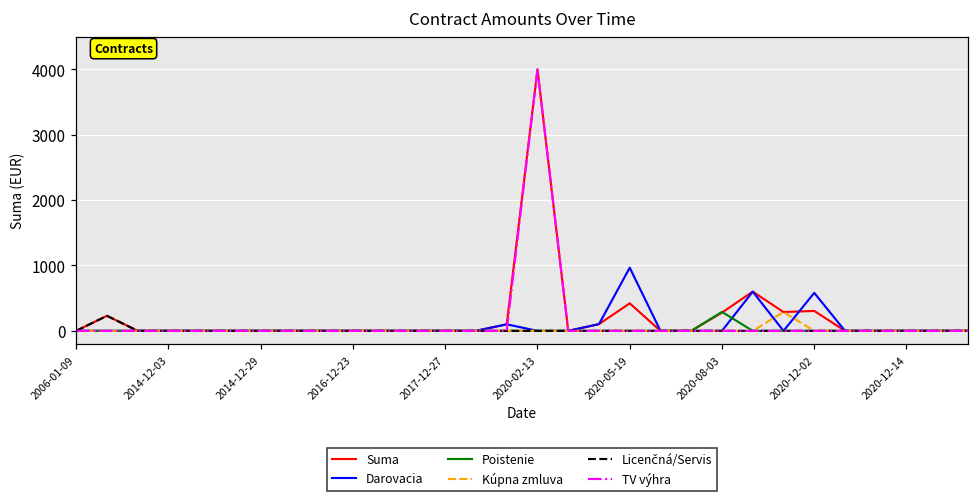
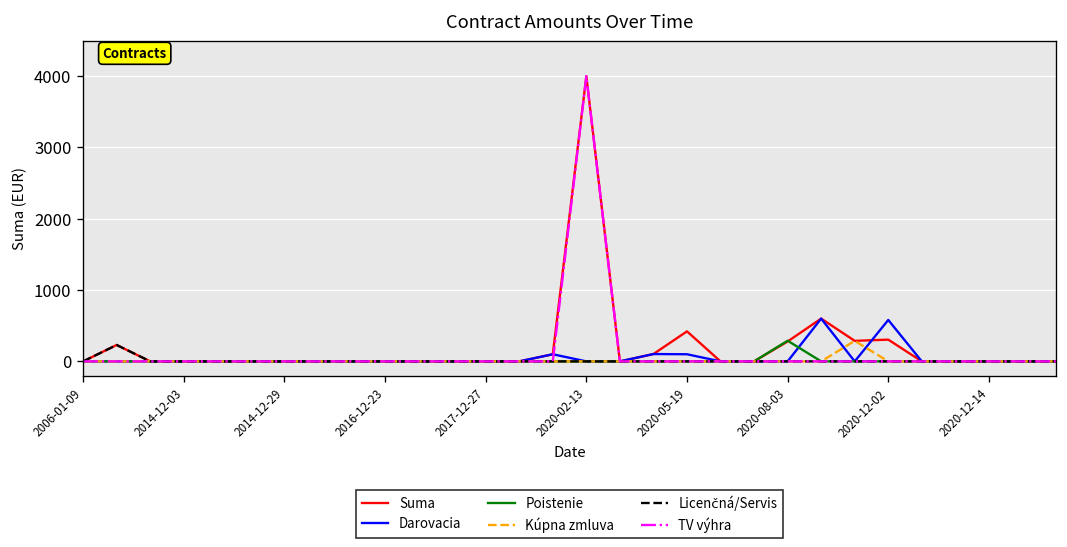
Darovacia, 2020-05-19: 1000 -> 100
